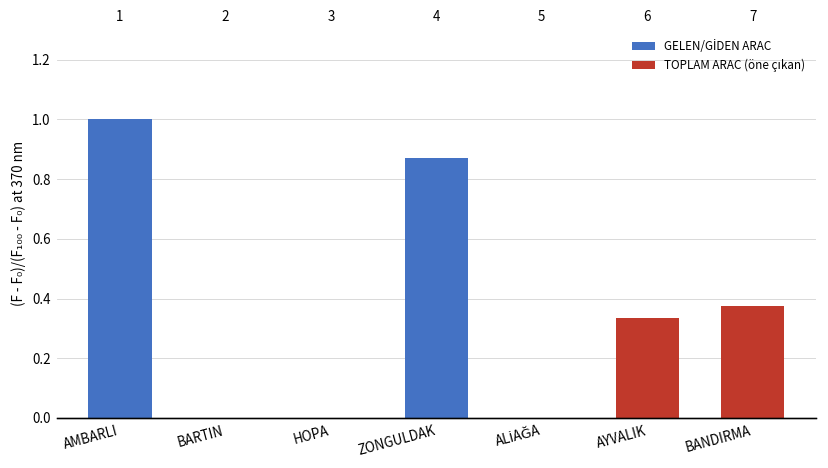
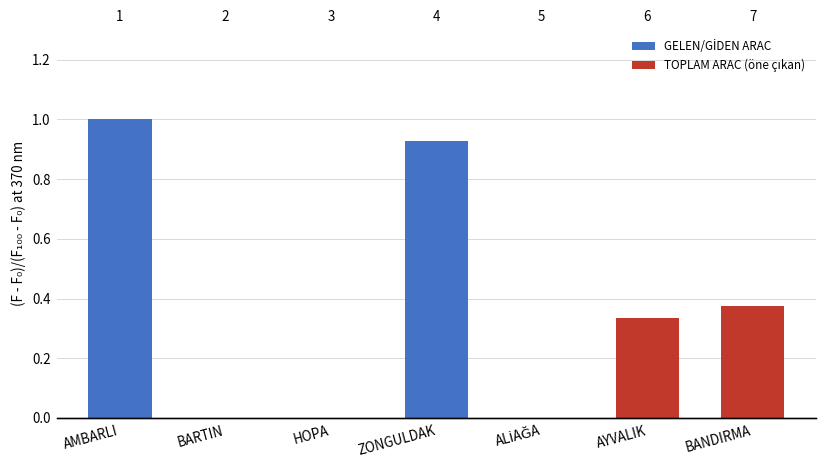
ZONGULDAK: 0.87 -> 0.93
